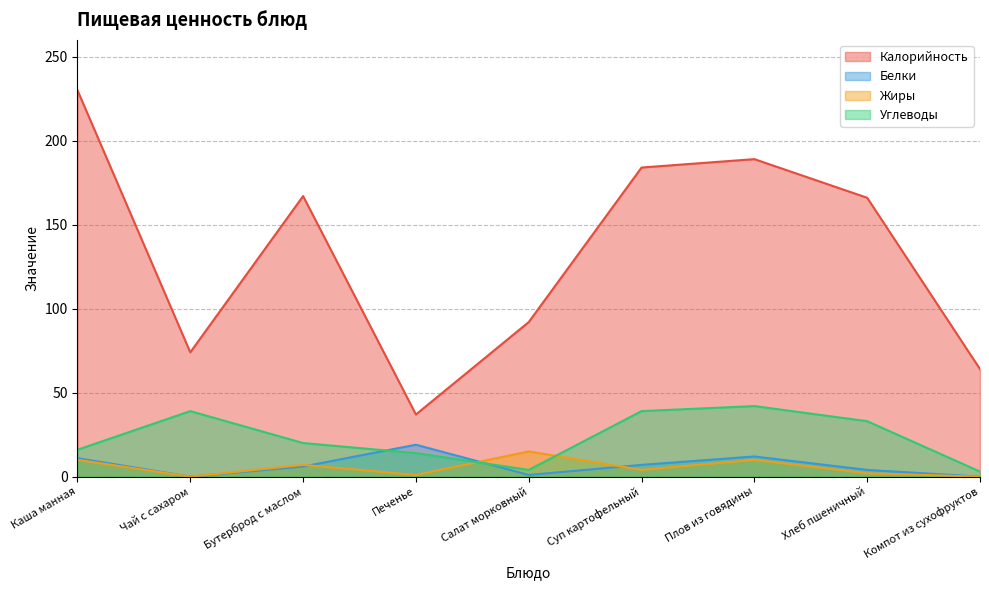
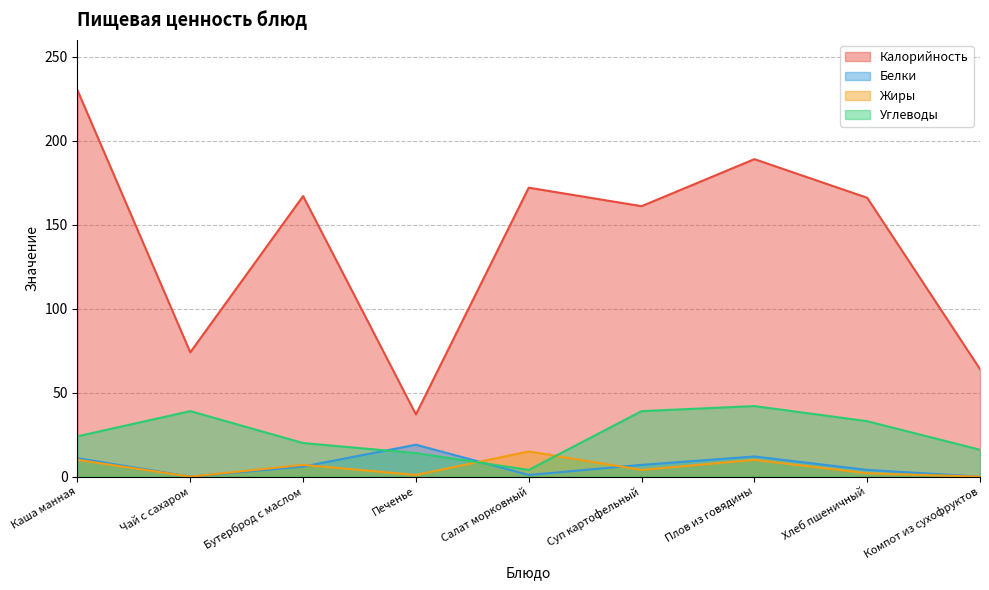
Углеводы, Каша манная: 16 -> 24
Калорийность, Салат морковный: 92 -> 172
Калорийность, Суп картофельный: 184 -> 161
Углеводы, Компот из сухофруктов: 3 -> 16
